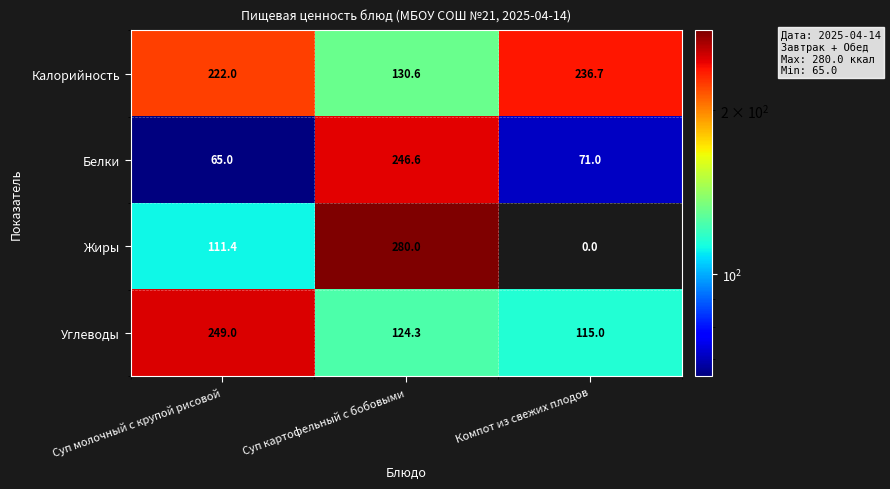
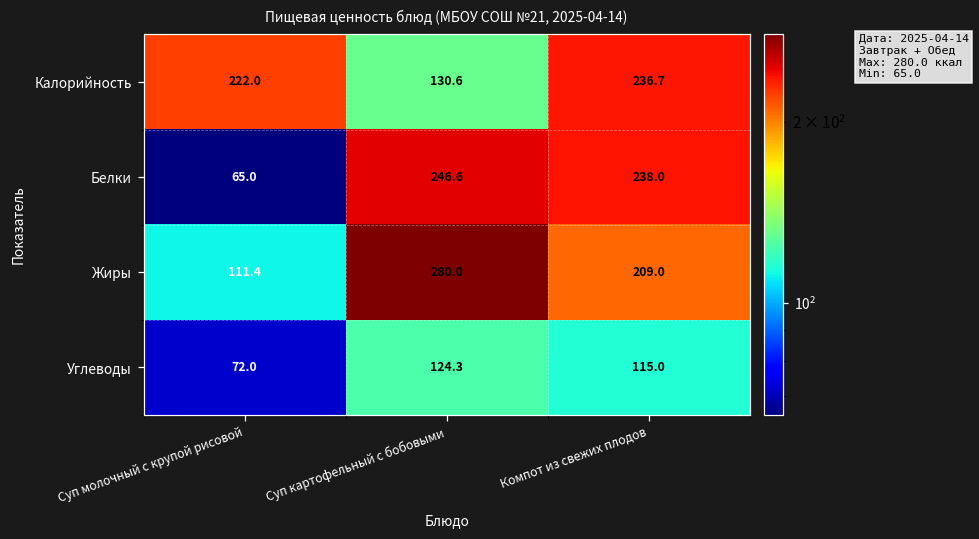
Белки, Компот из свежих плодов: 71.0 -> 238.0
Жиры, Компот из свежих плодов: 0.0 -> 209.0
Углеводы, Суп молочный с крупой рисовой: 249.0 -> 72.0
